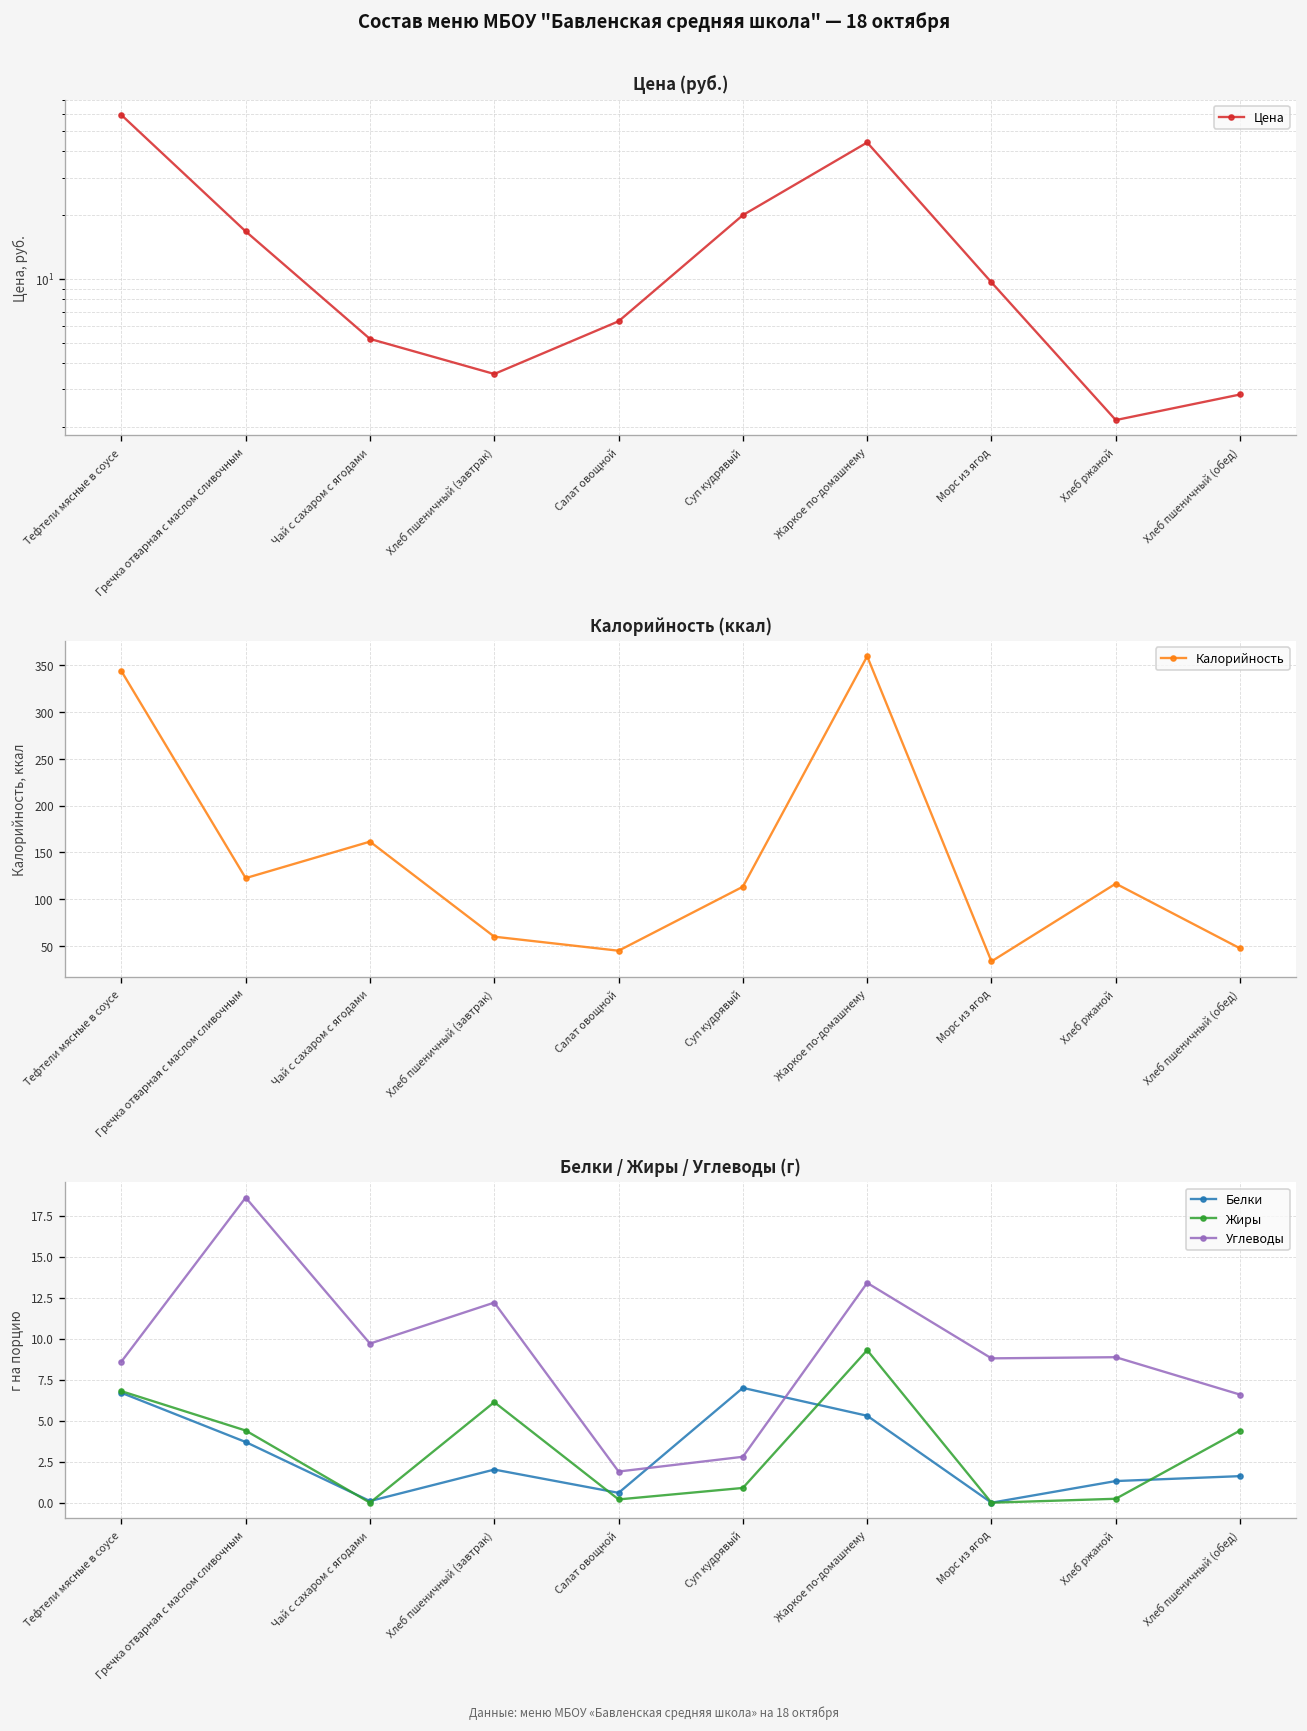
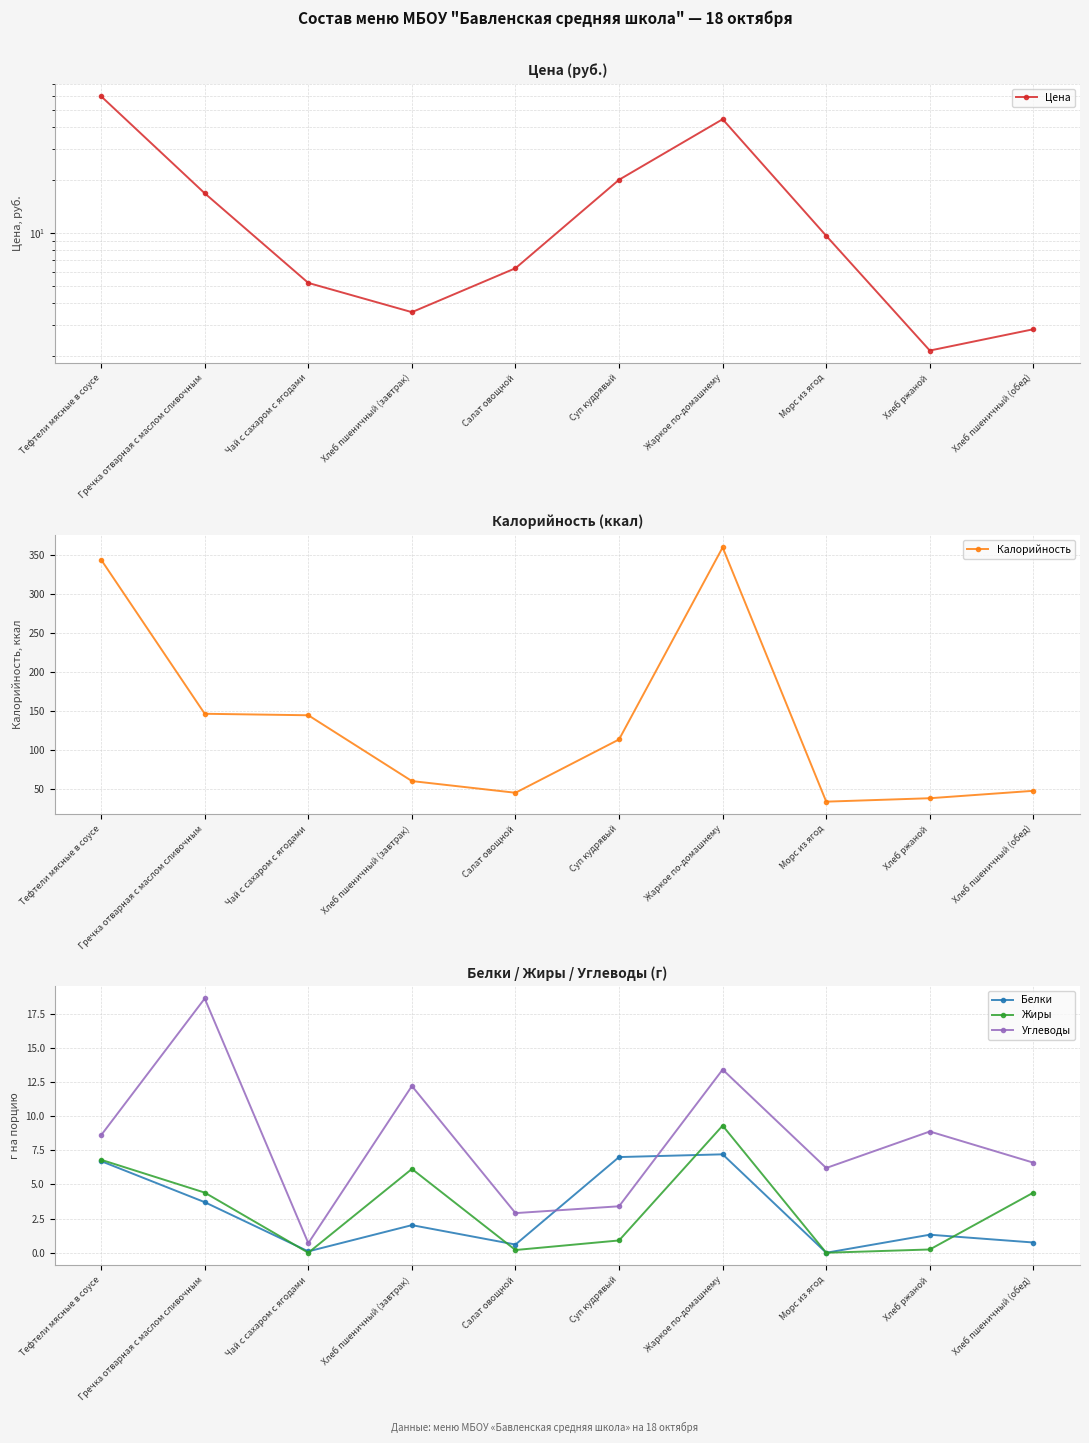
Калорийность (ккал), Гречка отварная с маслом сливочным: 120 -> 150
Калорийность (ккал), Чай с сахаром с ягодами: 160 -> 140
Калорийность (ккал), Хлеб ржаной: 120 -> 40
Белки / Жиры / Углеводы (г), Углеводы, Чай с сахаром с ягодами: 9.7 -> 0.7
Белки / Жиры / Углеводы (г), Углеводы, Салат овощной: 1.9 -> 2.9
Белки / Жиры / Углеводы (г), Углеводы, Суп кудрявый: 2.8 -> 3.4
Белки / Жиры / Углеводы (г), Белки, Жаркое по-домашнему: 5.3 -> 7.2
Белки / Жиры / Углеводы (г), Углеводы, Морс из ягод: 8.8 -> 6.2
Белки / Жиры / Углеводы (г), Белки, Хлеб пшеничный (обед): 1.6 -> 0.8
